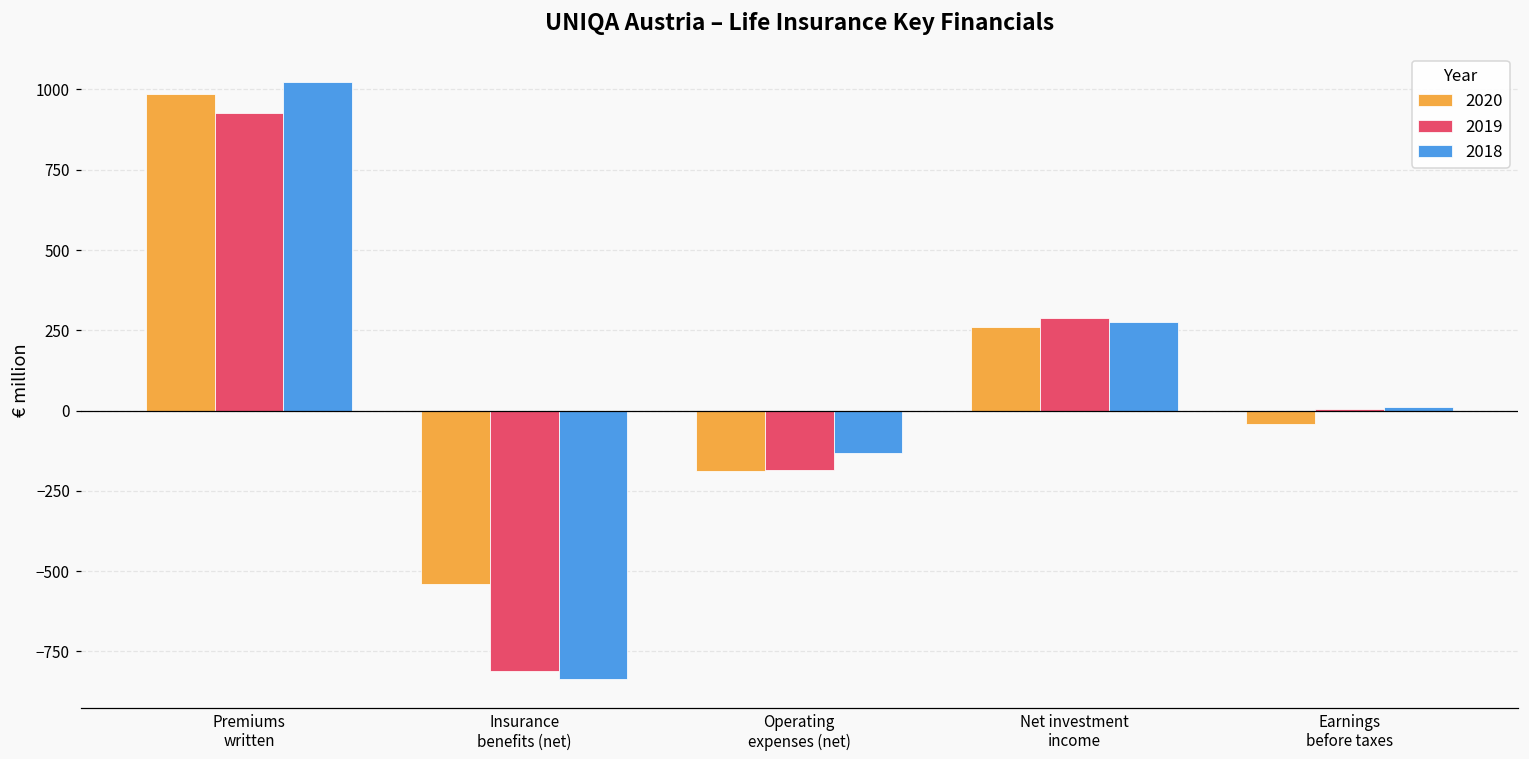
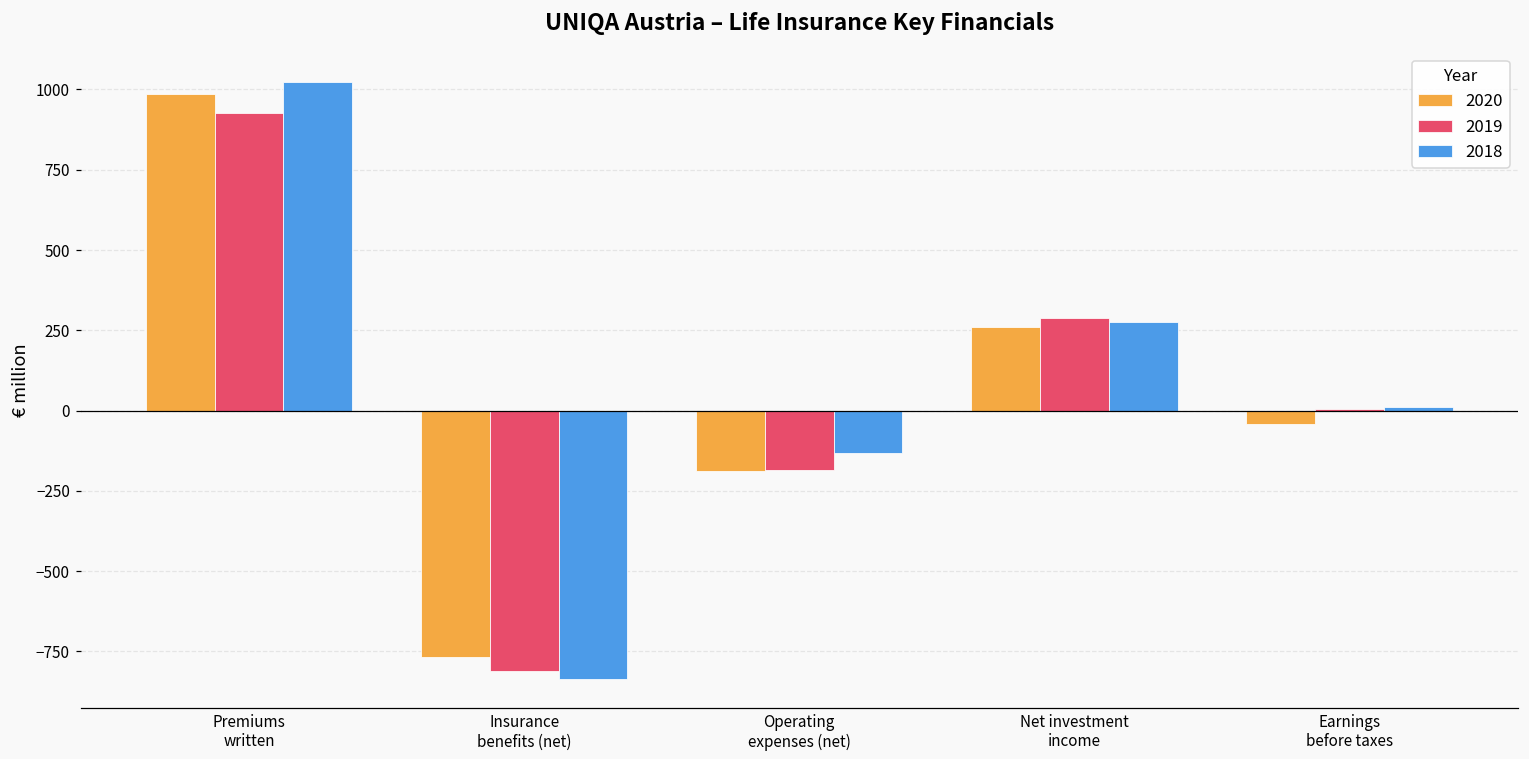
2020, Insurance benefits (net): -540 -> -770
